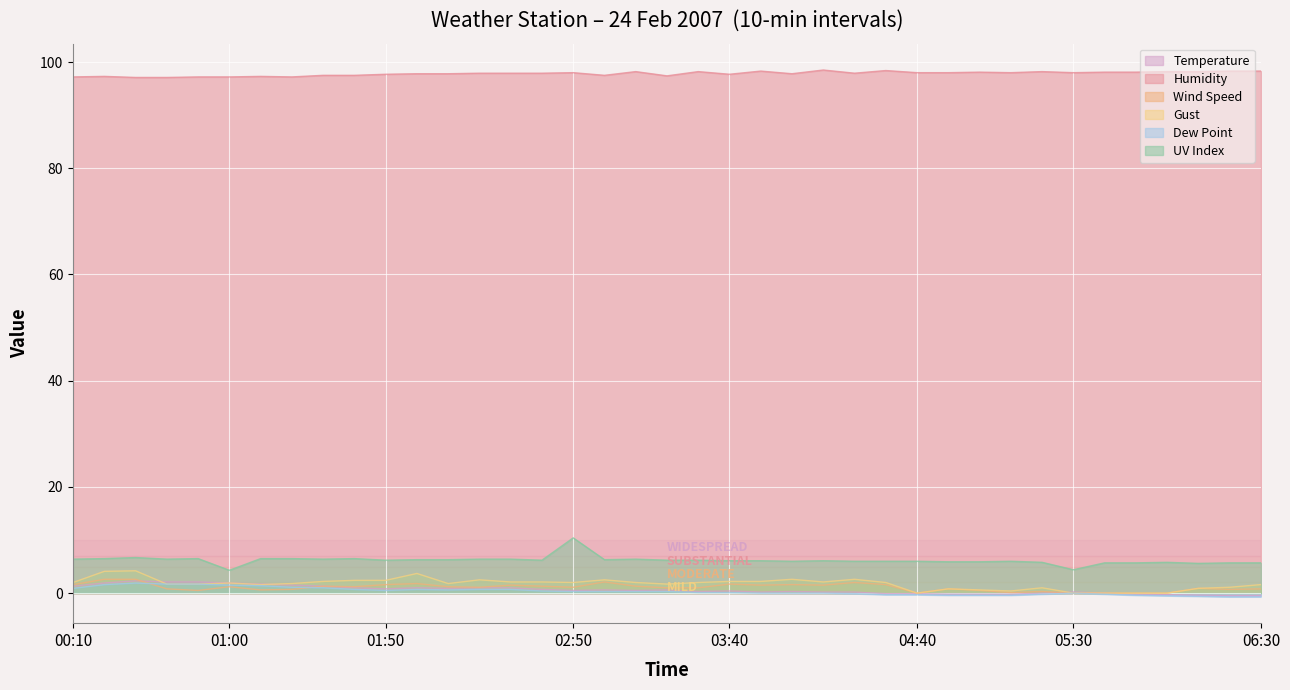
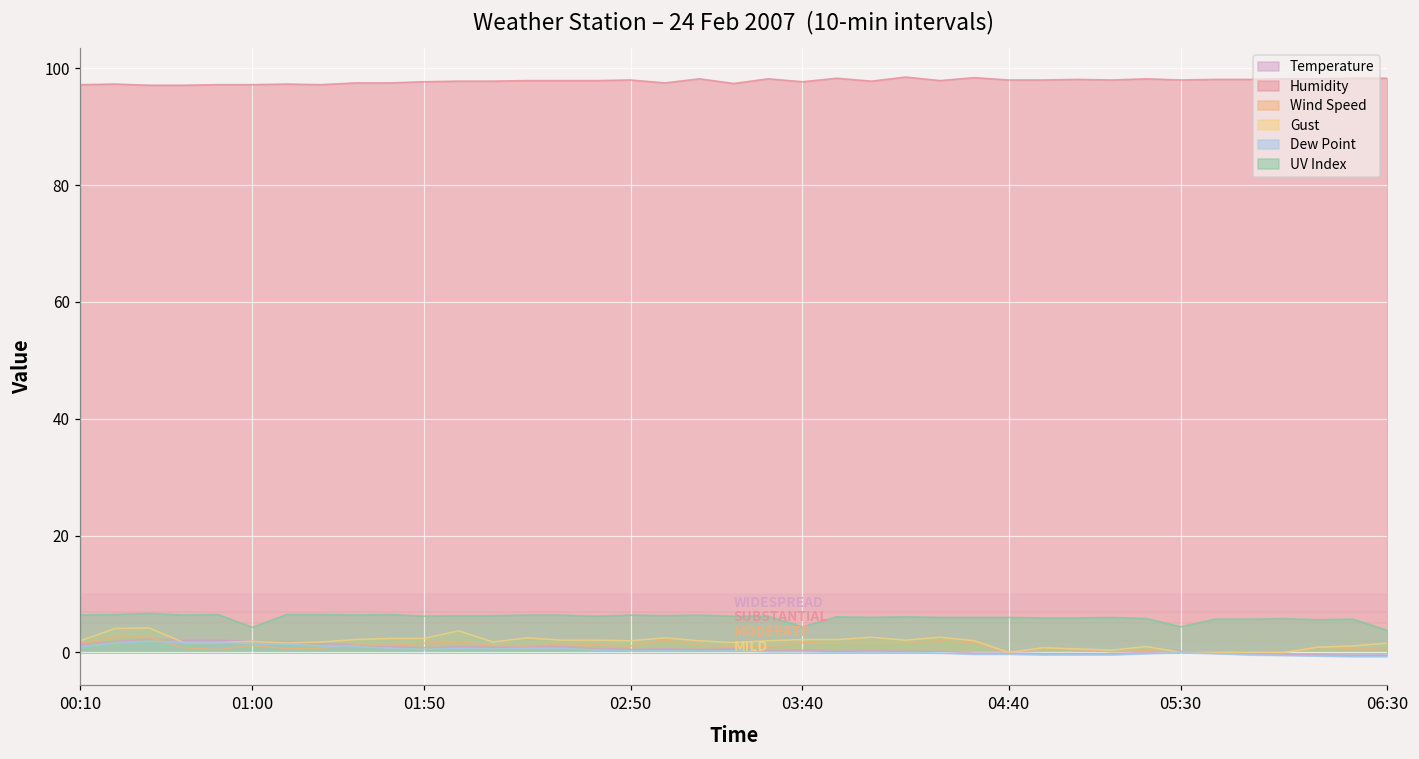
UV Index, 02:50: 10 -> 6
UV Index, 03:40: 6 -> 4
UV Index, 06:30: 6 -> 4
